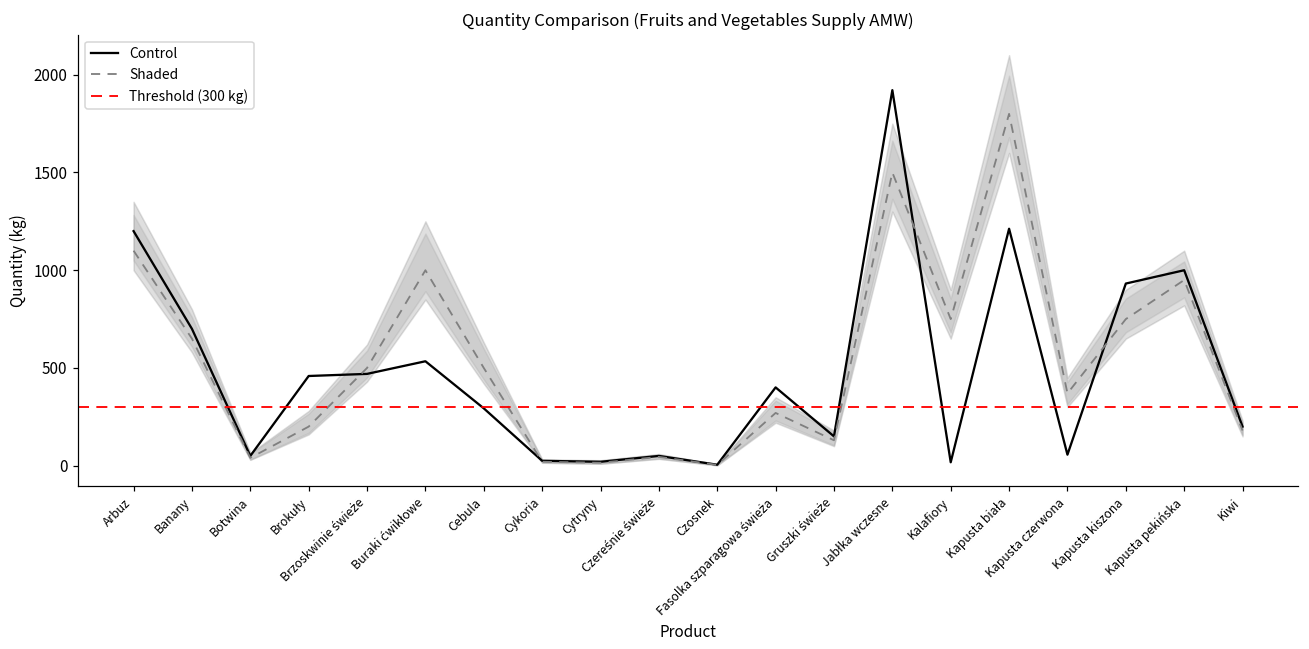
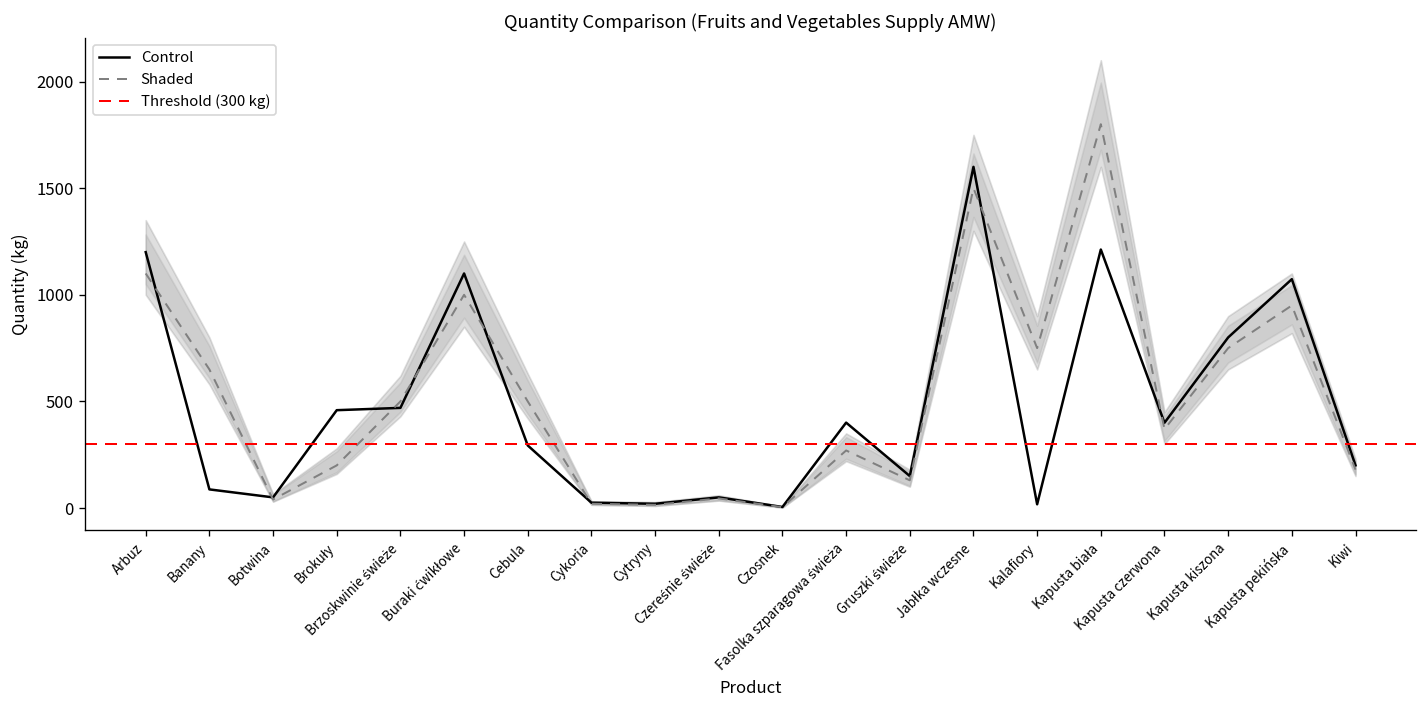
Control, Banany: 700 -> 90
Control, Buraki ćwikłowe: 530 -> 1100
Control, Jabłka wczesne: 1920 -> 1600
Control, Kapusta czerwona: 60 -> 400
Control, Kapusta kiszona: 930 -> 800
Control, Kapusta pekińska: 1000 -> 1070
